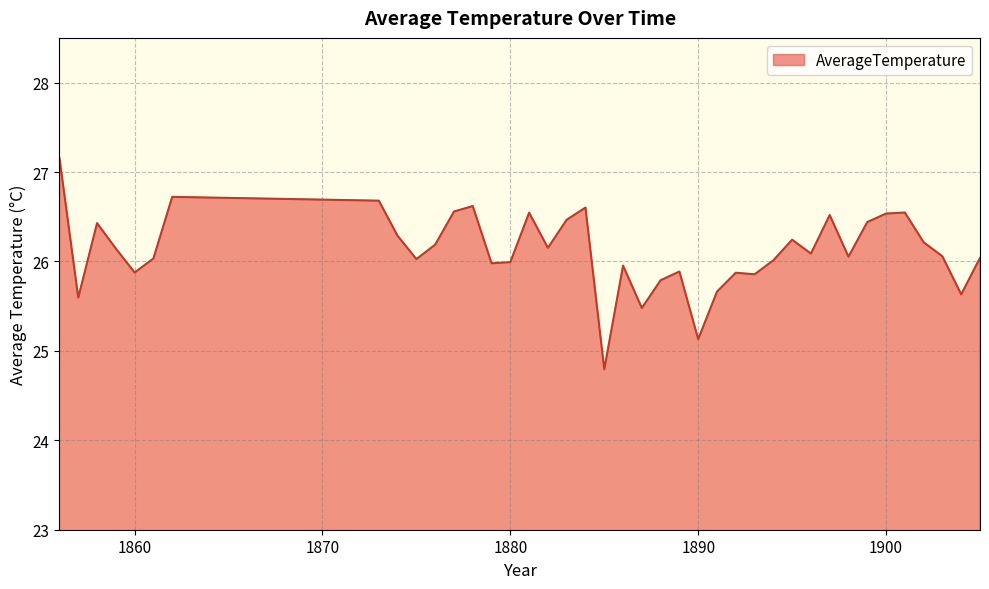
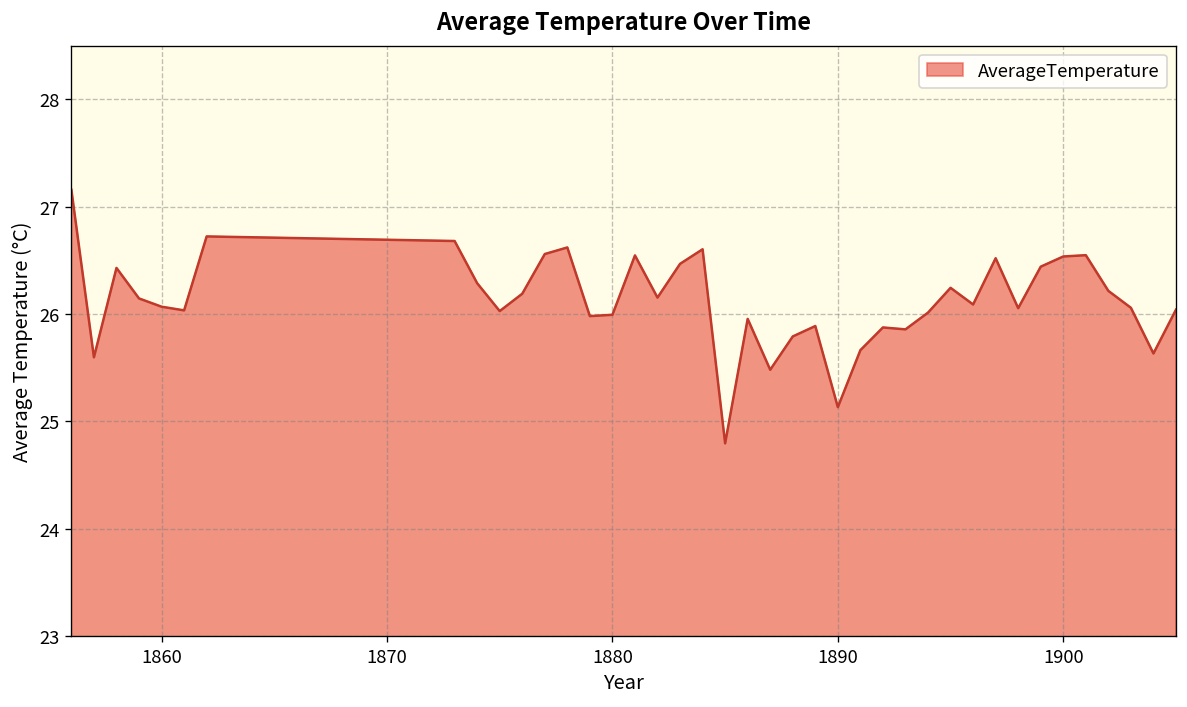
1860: 25.9 -> 26.1
